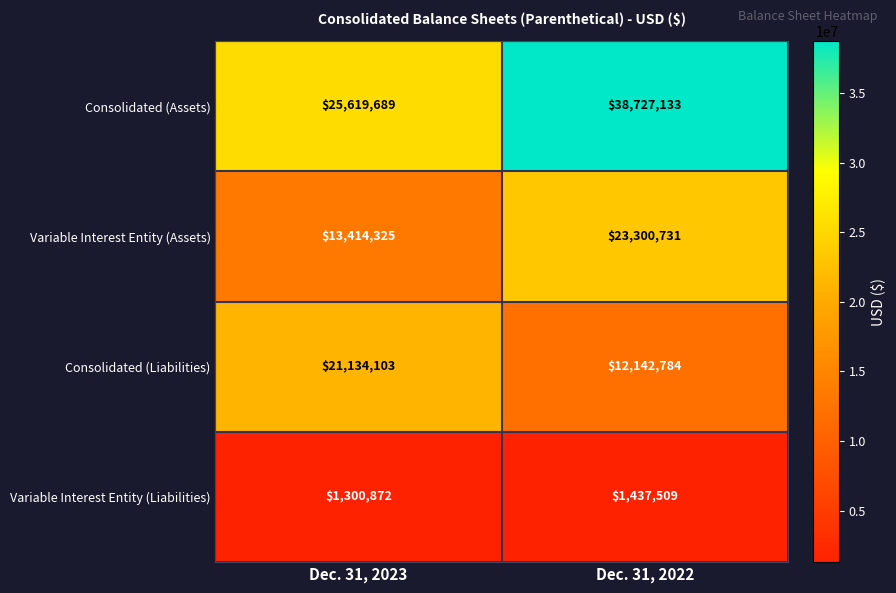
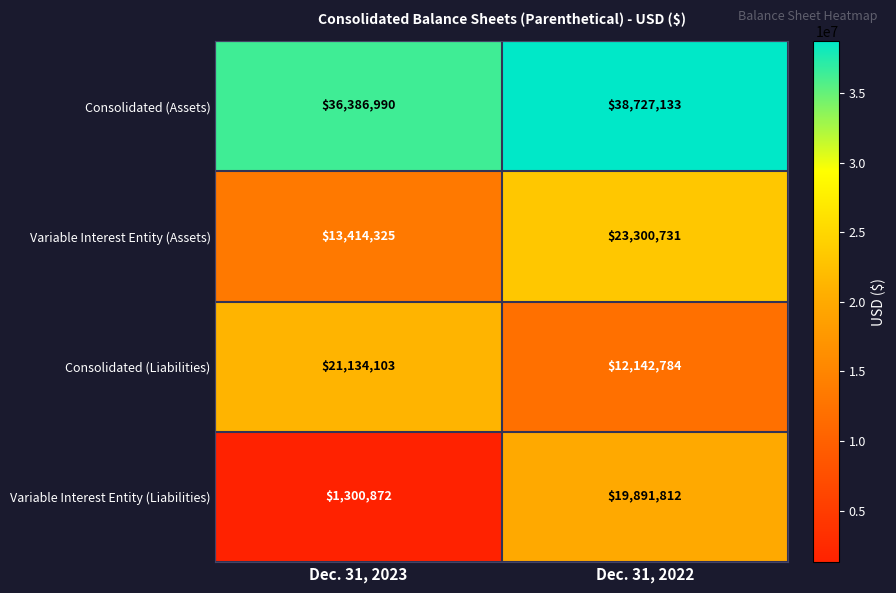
Consolidated (Assets), Dec. 31, 2023: $25,619,689 -> $36,386,990
Variable Interest Entity (Liabilities), Dec. 31, 2022: $1,437,509 -> $19,891,812
